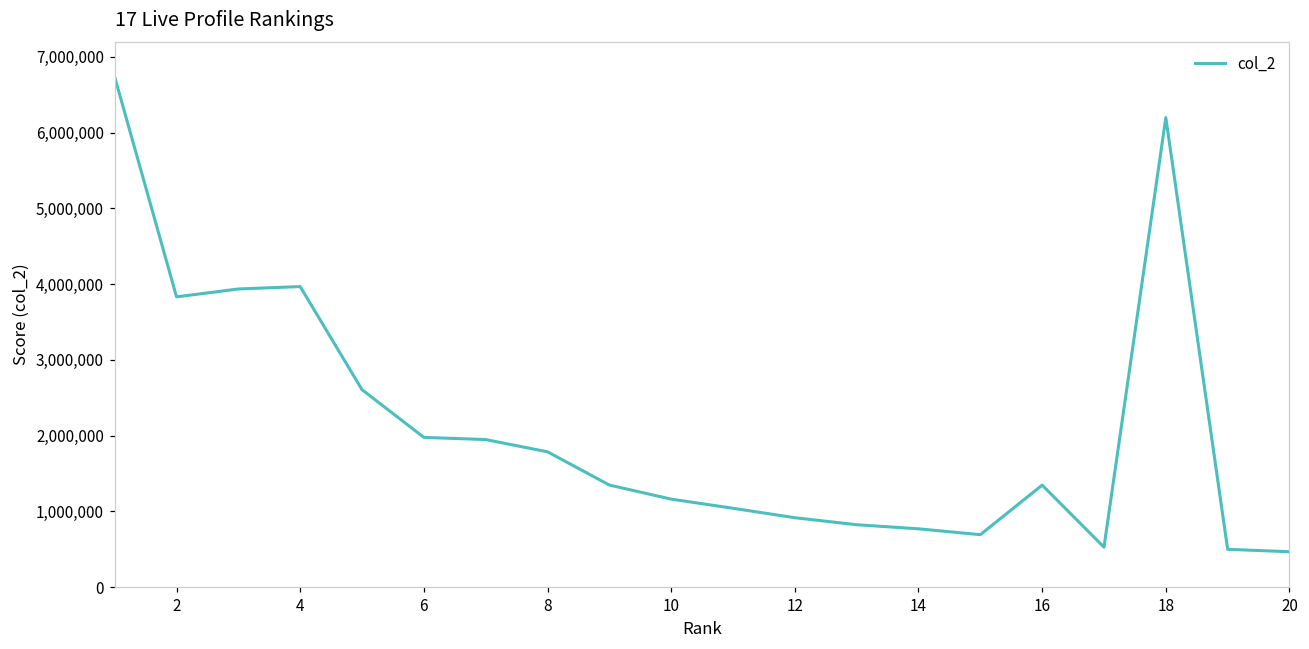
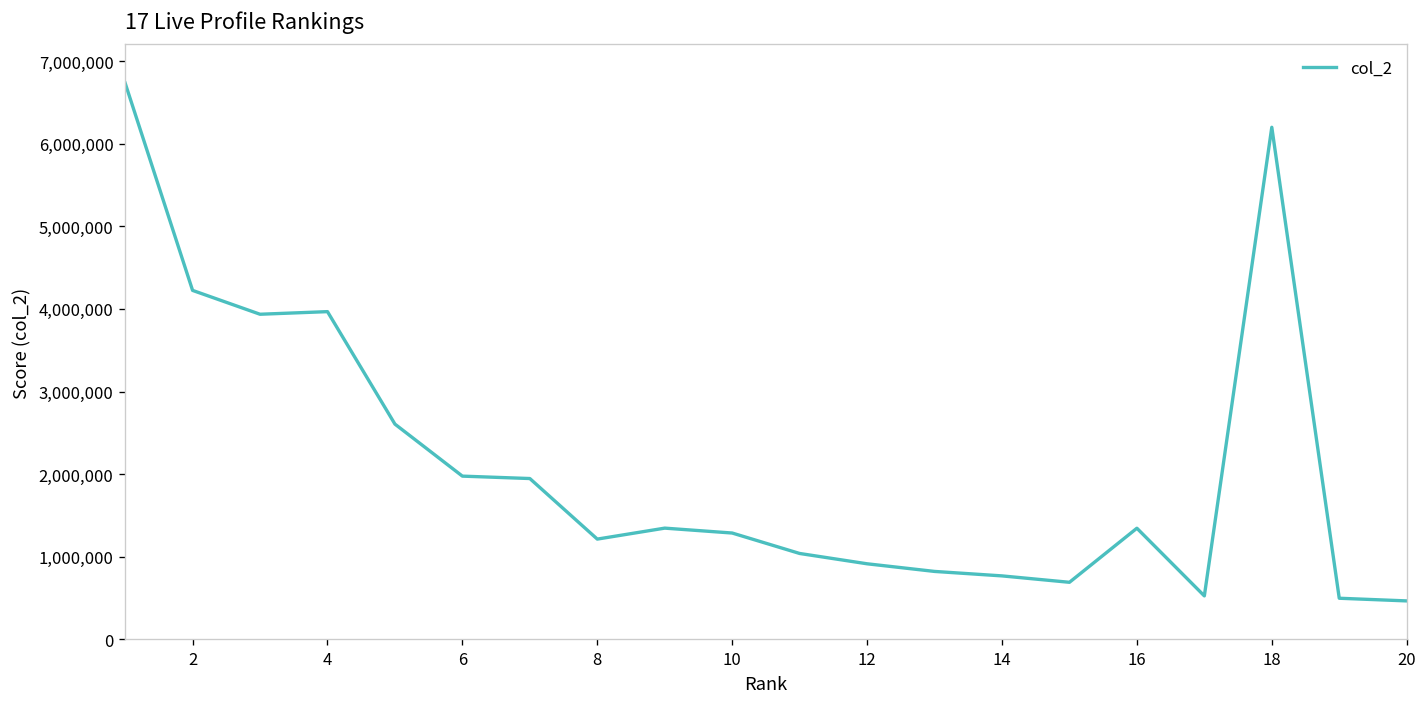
2: 3,800,000 -> 4,200,000
8: 1,800,000 -> 1,200,000
10: 1,200,000 -> 1,300,000
